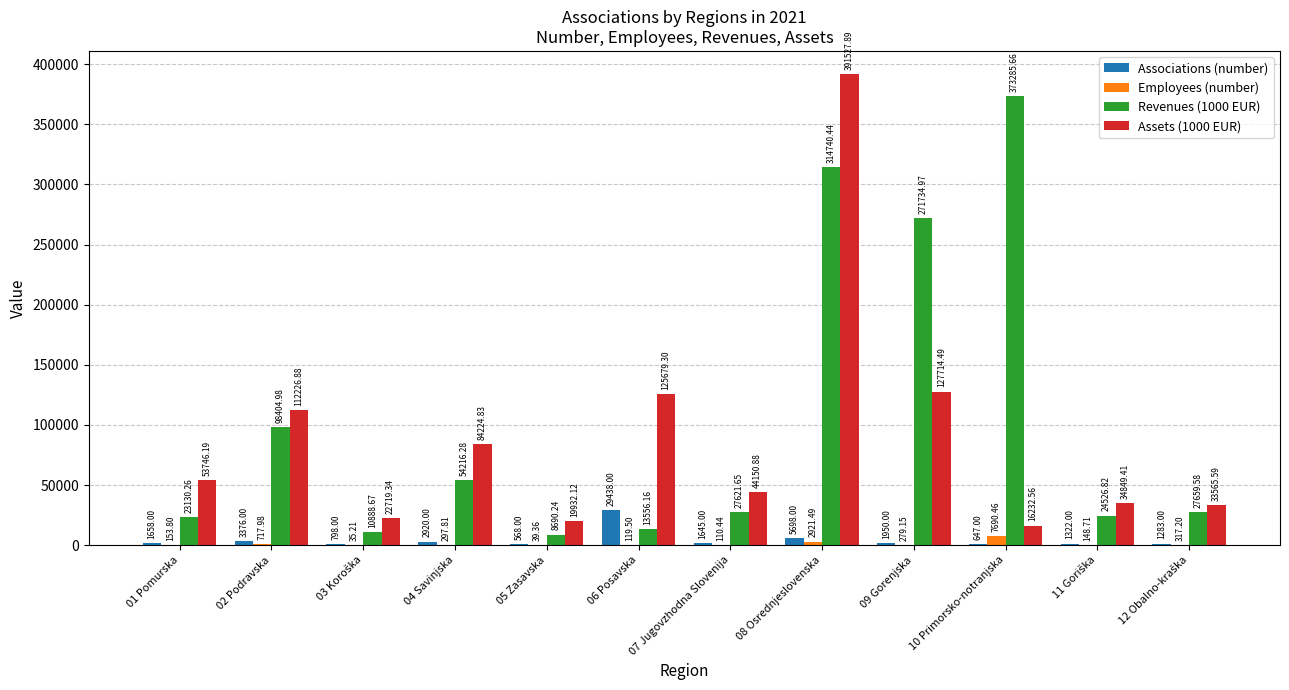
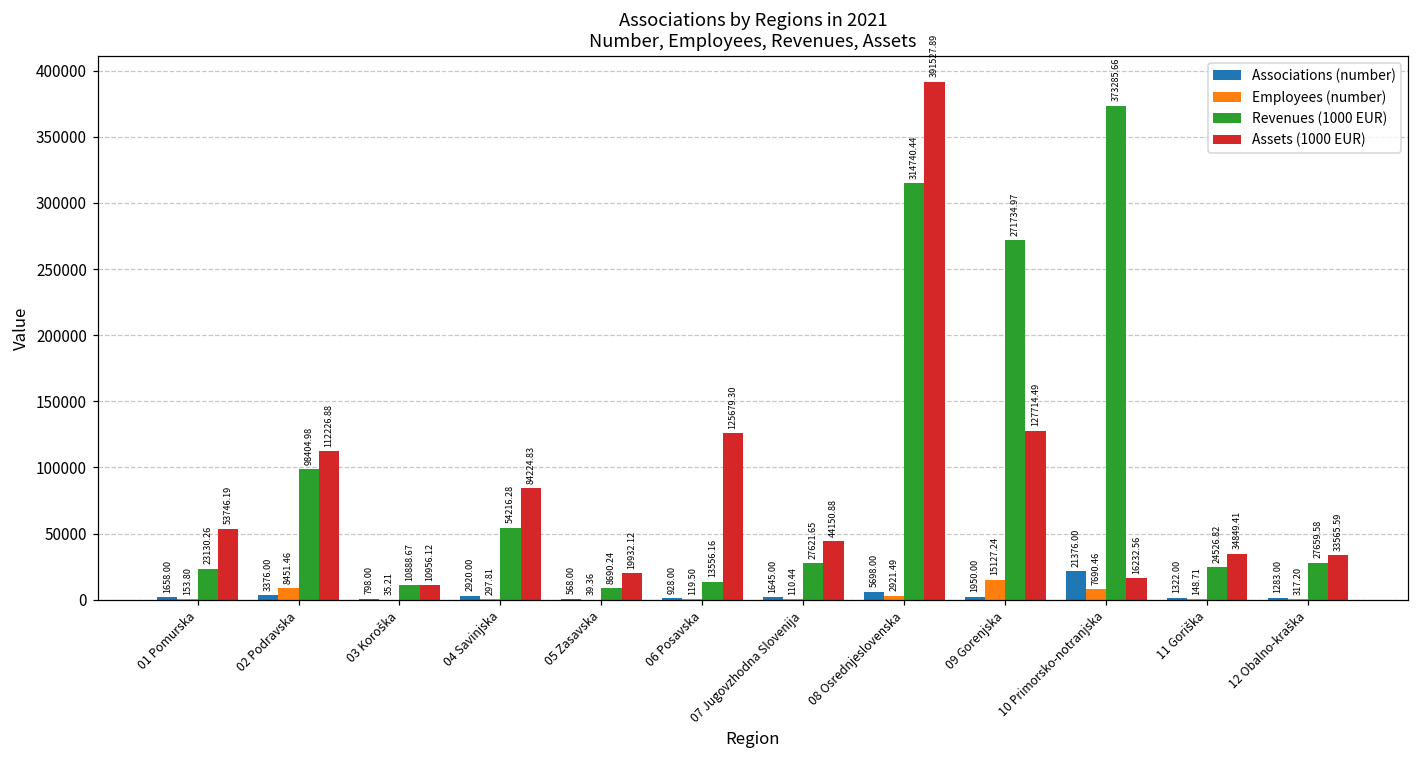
Employees (number), 02 Podravska: 717.98 -> 8451.46
Assets (1000 EUR), 03 Koroška: 22719.34 -> 10956.12
Associations (number), 06 Posavska: 29438.00 -> 928.00
Employees (number), 09 Gorenjska: 279.15 -> 15127.24
Associations (number), 10 Primorsko-notranjska: 647.00 -> 21376.00
